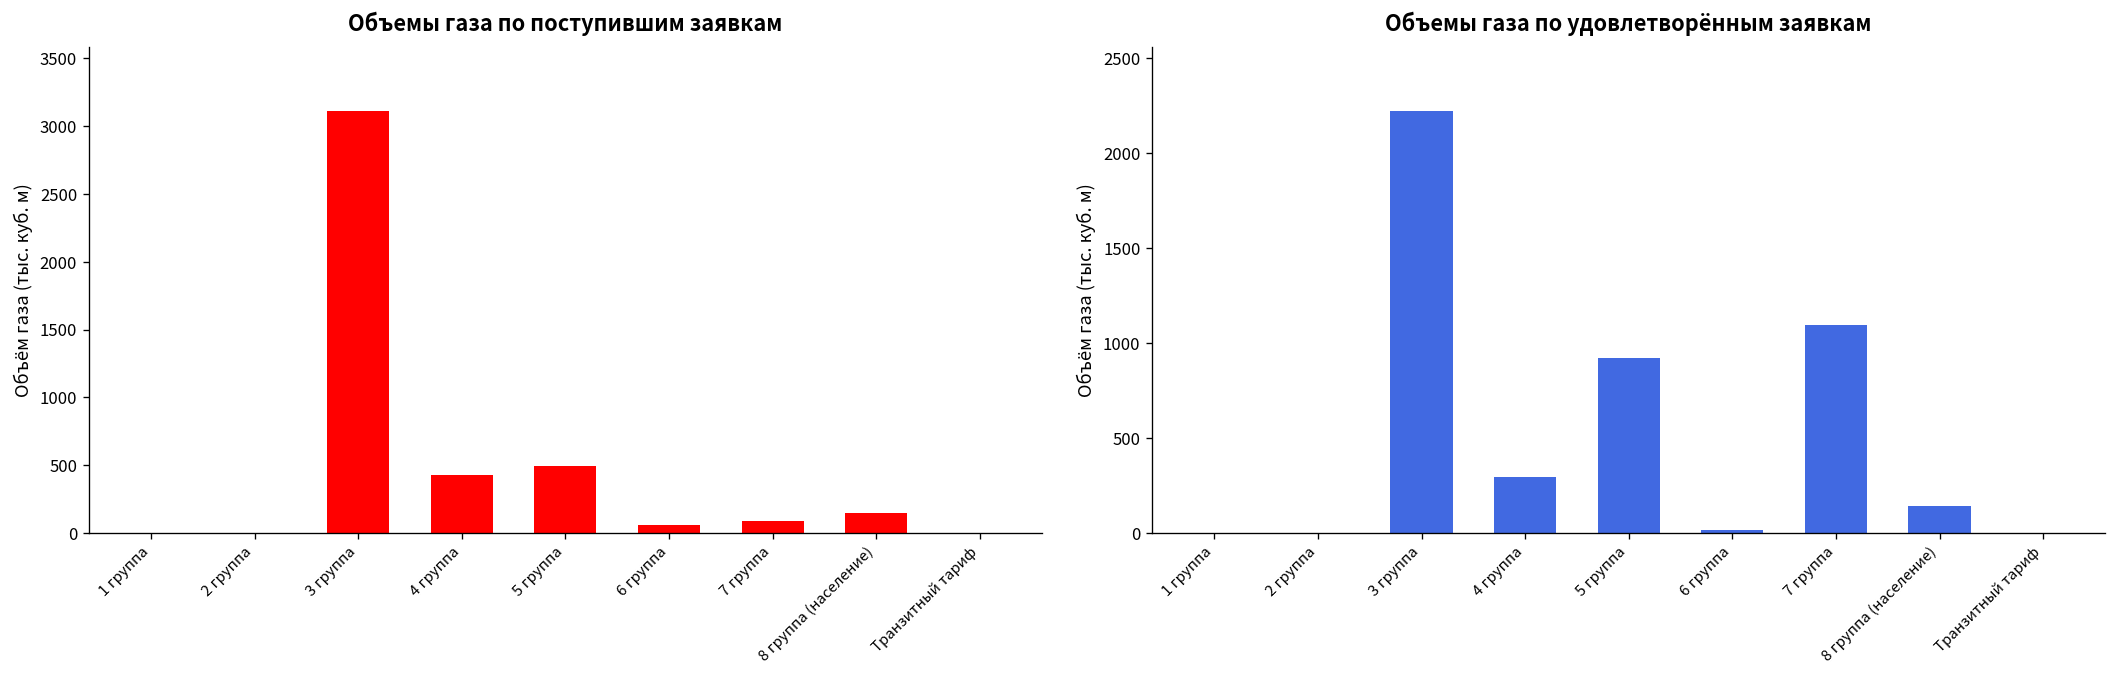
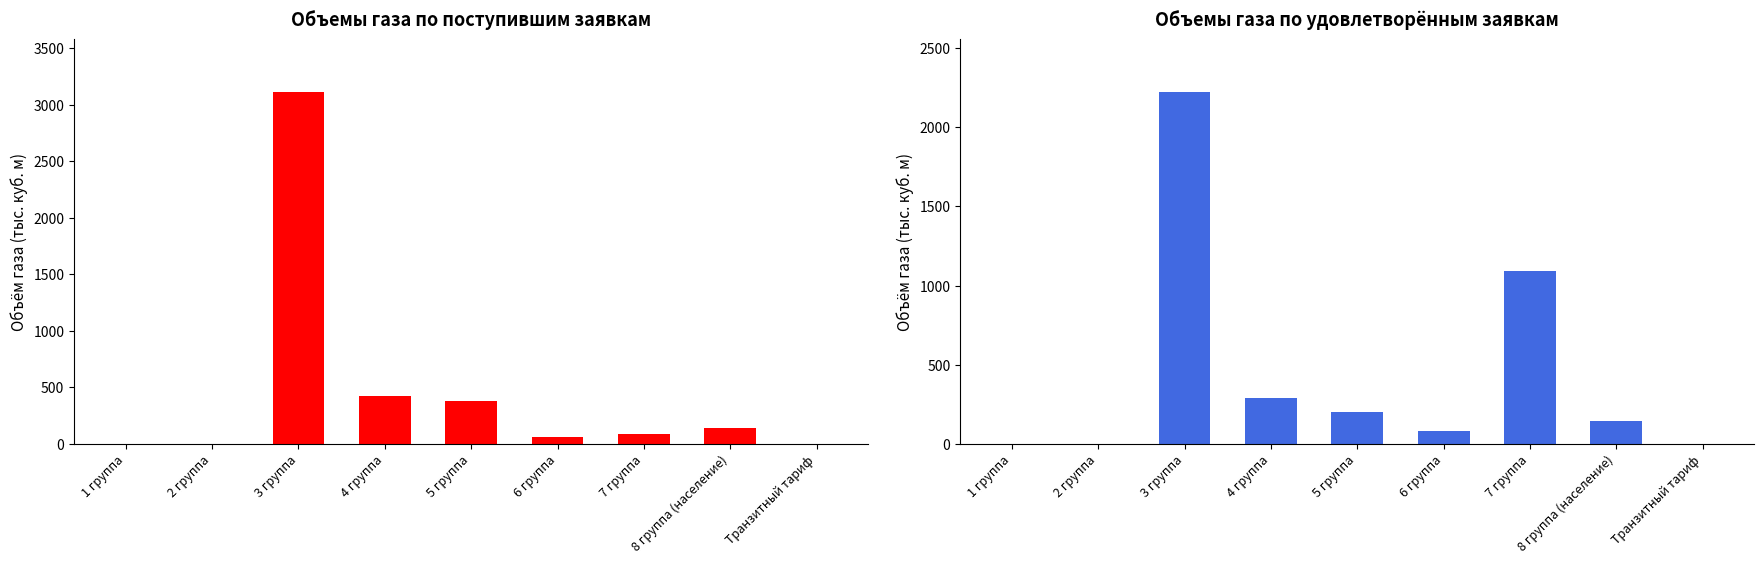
Объемы газа по поступившим заявкам, 5 группа: 500 -> 380
Объемы газа по удовлетворённым заявкам, 5 группа: 920 -> 200
Объемы газа по удовлетворённым заявкам, 6 группа: 20 -> 80
